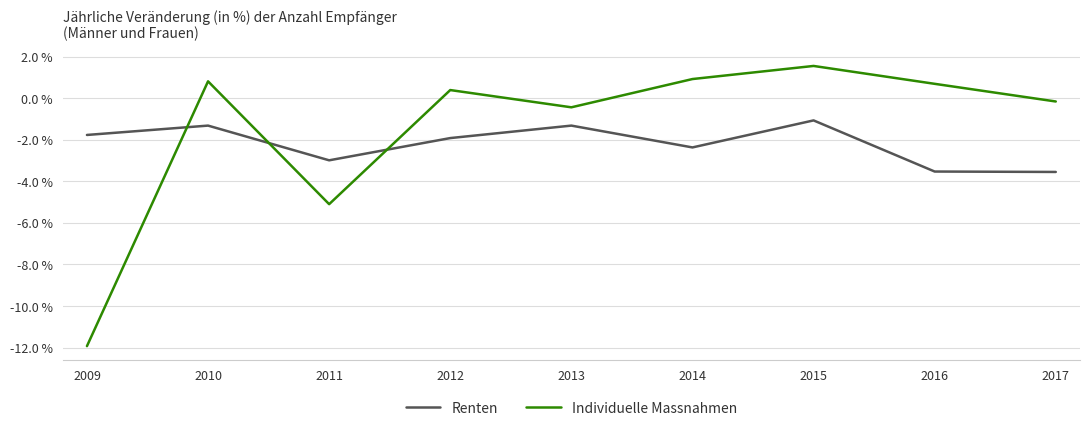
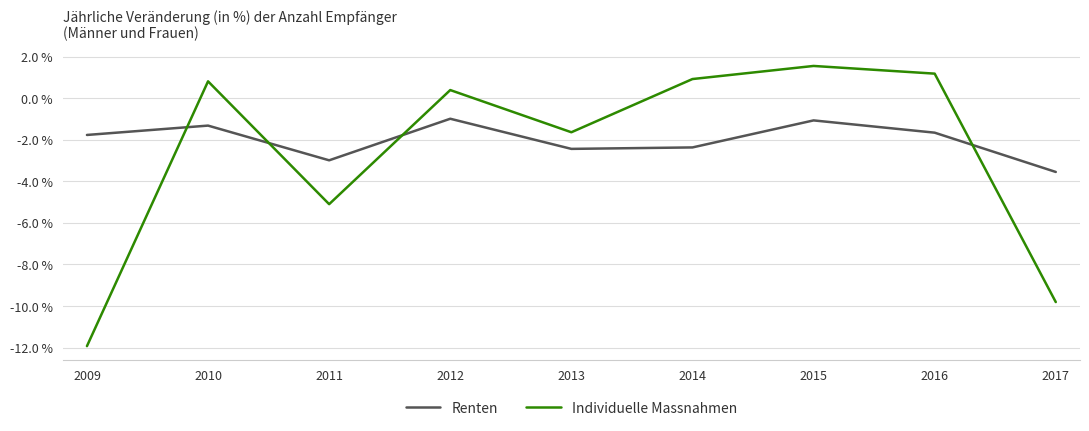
Renten, 2012: -1.9 % -> -1.0 %
Renten, 2013: -1.3 % -> -2.4 %
Individuelle Massnahmen, 2013: -0.4 % -> -1.6 %
Renten, 2016: -3.5 % -> -1.7 %
Individuelle Massnahmen, 2016: 0.7 % -> 1.2 %
Individuelle Massnahmen, 2017: -0.2 % -> -9.8 %
